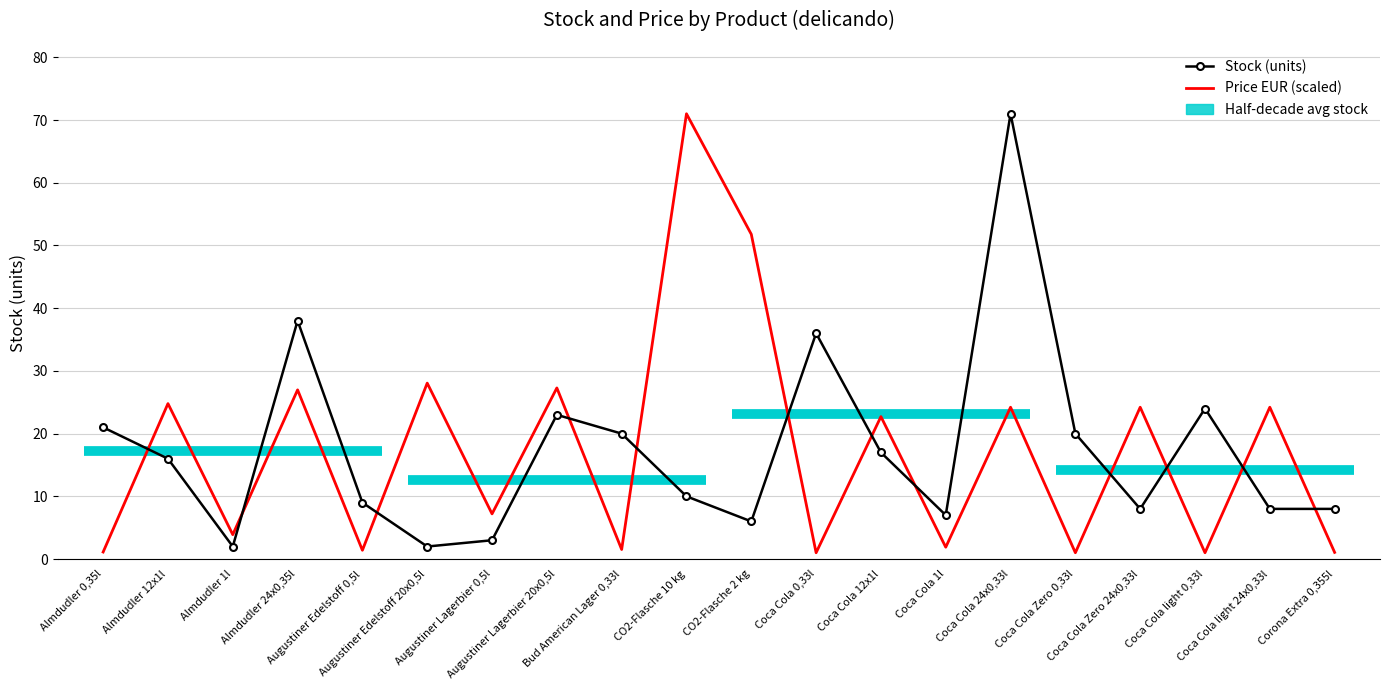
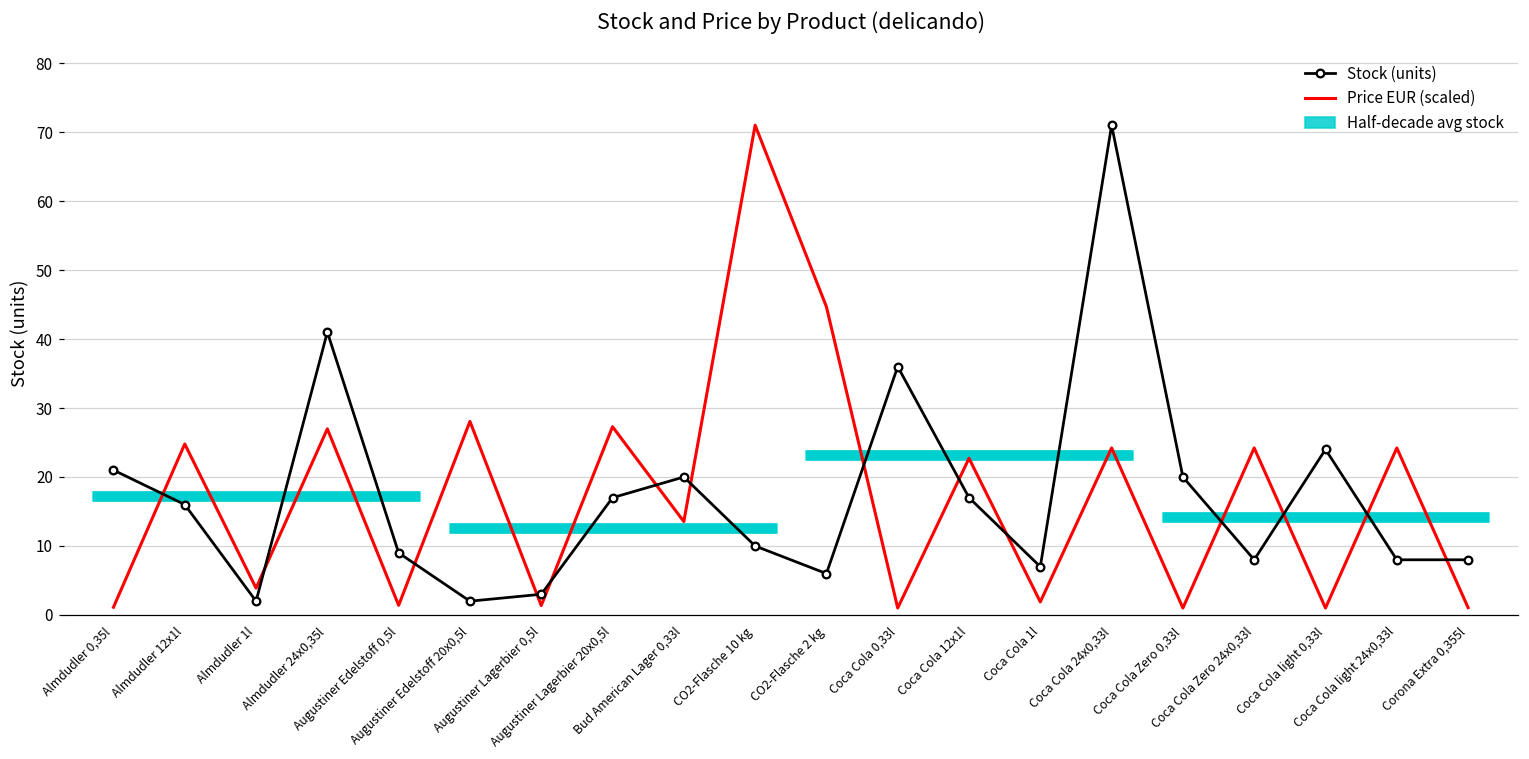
Stock (units), Almdudler 24x0,35l: 38 -> 41
Price EUR (scaled), Augustiner Lagerbier 0,5l: 7 -> 1
Stock (units), Augustiner Lagerbier 20x0,5l: 23 -> 17
Price EUR (scaled), Bud American Lager 0,33l: 2 -> 14
Price EUR (scaled), CO2-Flasche 2 kg: 52 -> 45
